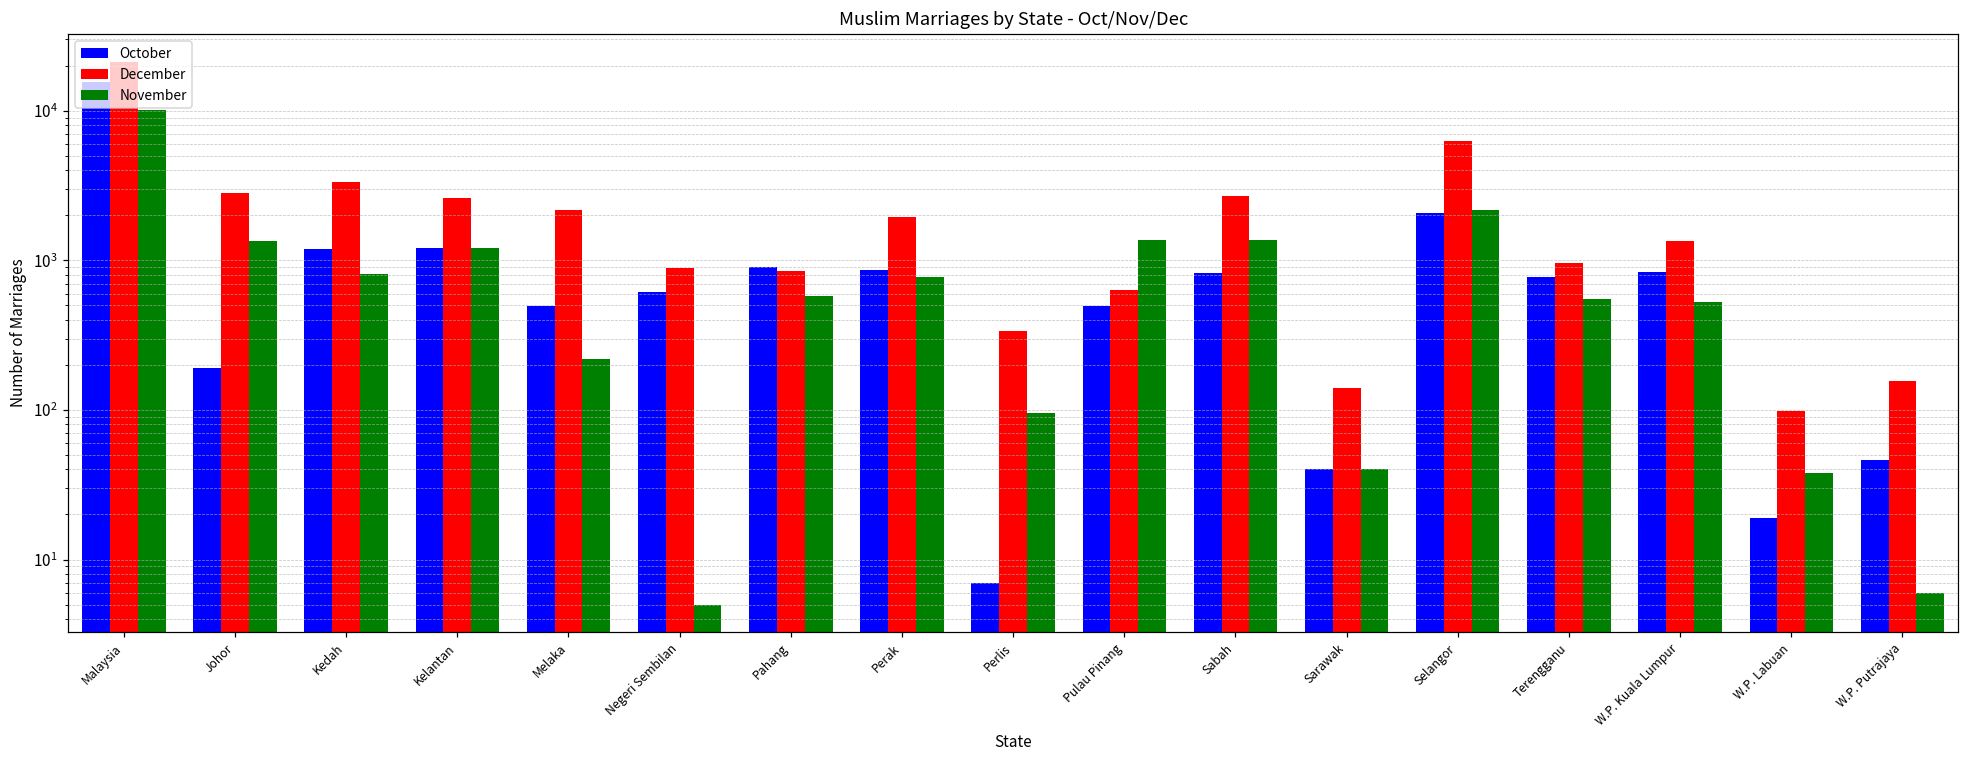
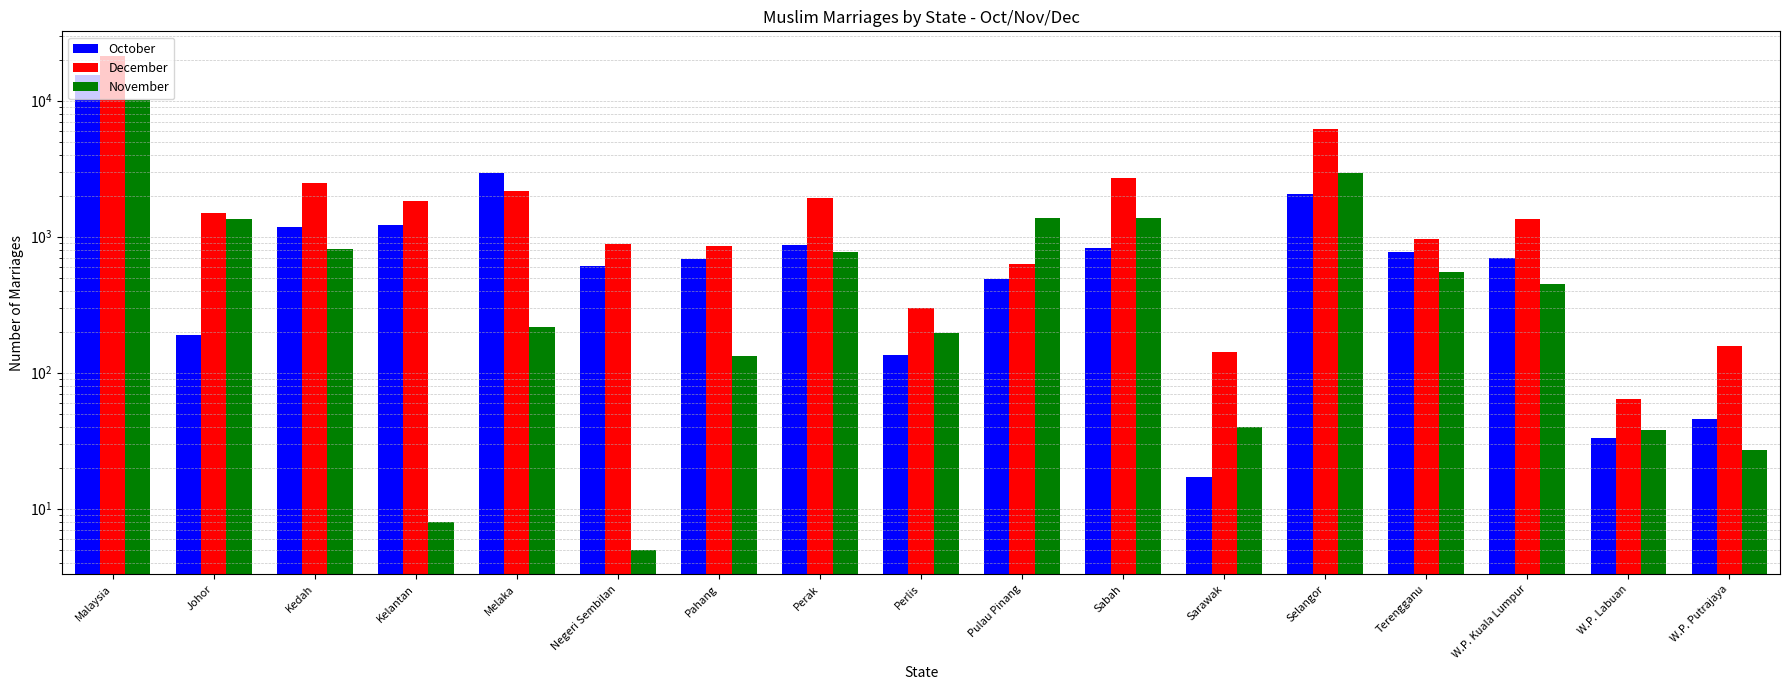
December, Johor: 2800 -> 1500
December, Kedah: 3300 -> 2500
December, Kelantan: 2600 -> 1800
November, Kelantan: 1200 -> 8
October, Melaka: 490 -> 3000
October, Pahang: 900 -> 700
November, Pahang: 580 -> 130
October, Perlis: 7 -> 140
December, Perlis: 340 -> 300
November, Perlis: 100 -> 200
October, Sarawak: 40 -> 17
November, Selangor: 2200 -> 3000
October, W.P. Kuala Lumpur: 800 -> 700
November, W.P. Kuala Lumpur: 520 -> 450
October, W.P. Labuan: 19 -> 33
December, W.P. Labuan: 100 -> 60
November, W.P. Putrajaya: 6 -> 27
